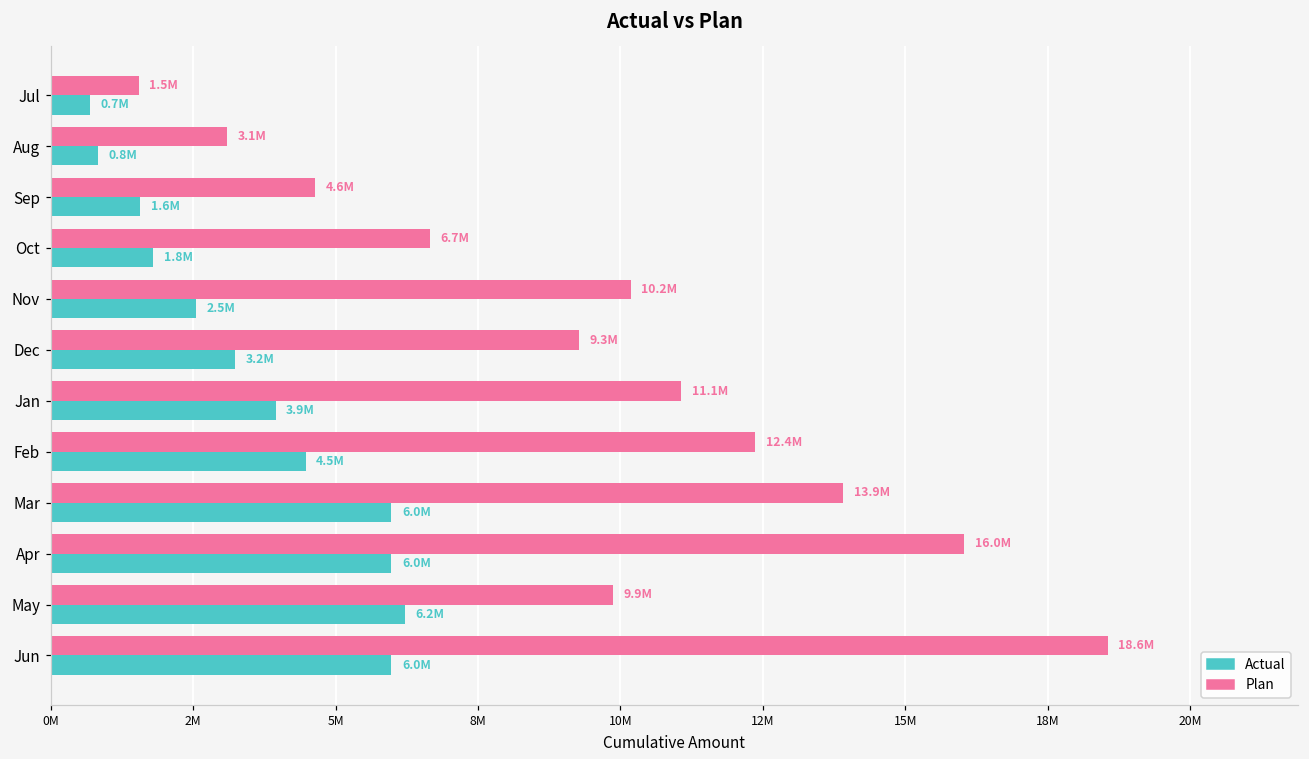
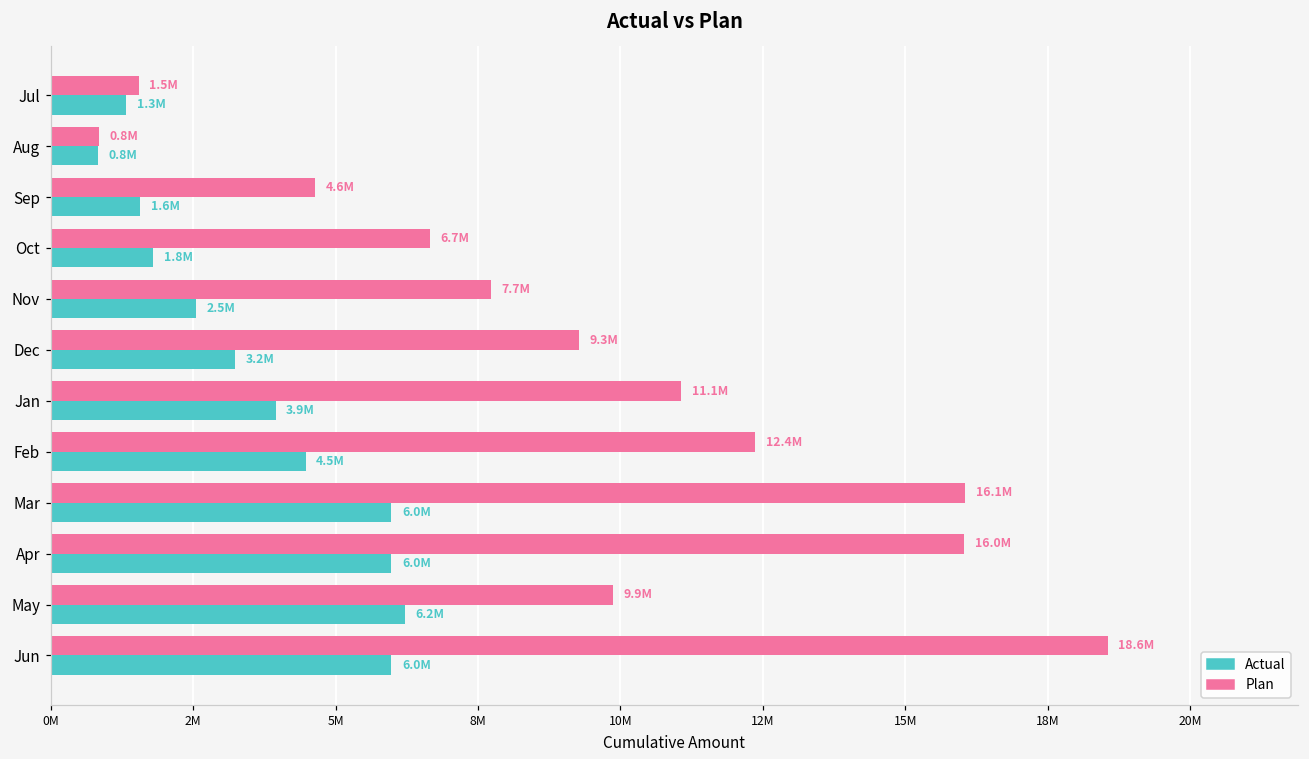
Actual, Jul: 0.7M -> 1.3M
Plan, Aug: 3.1M -> 0.8M
Plan, Nov: 10.2M -> 7.7M
Plan, Mar: 13.9M -> 16.1M
